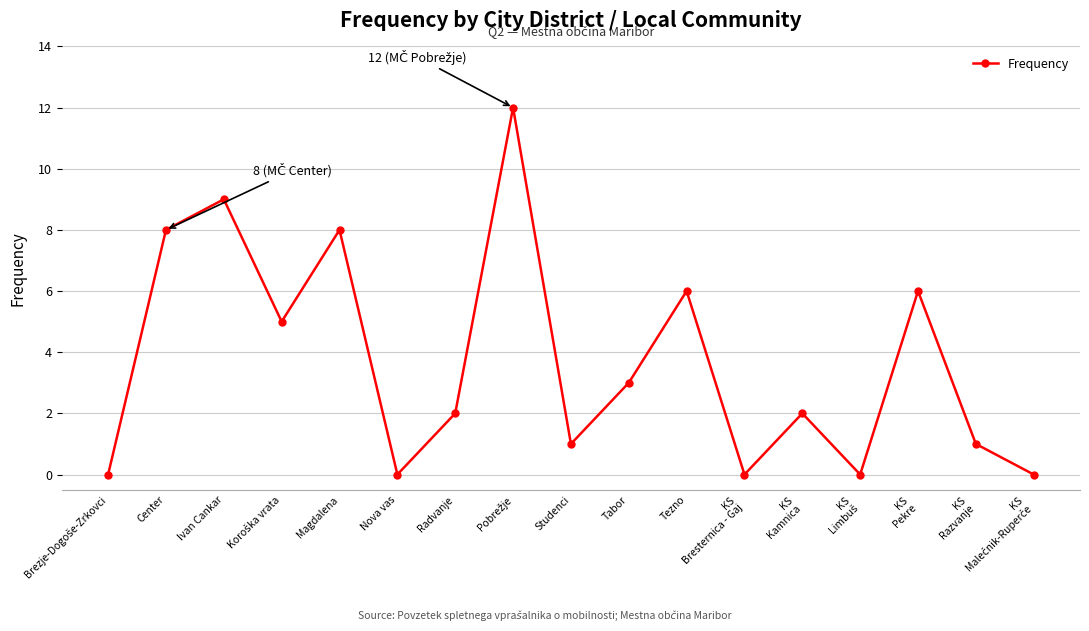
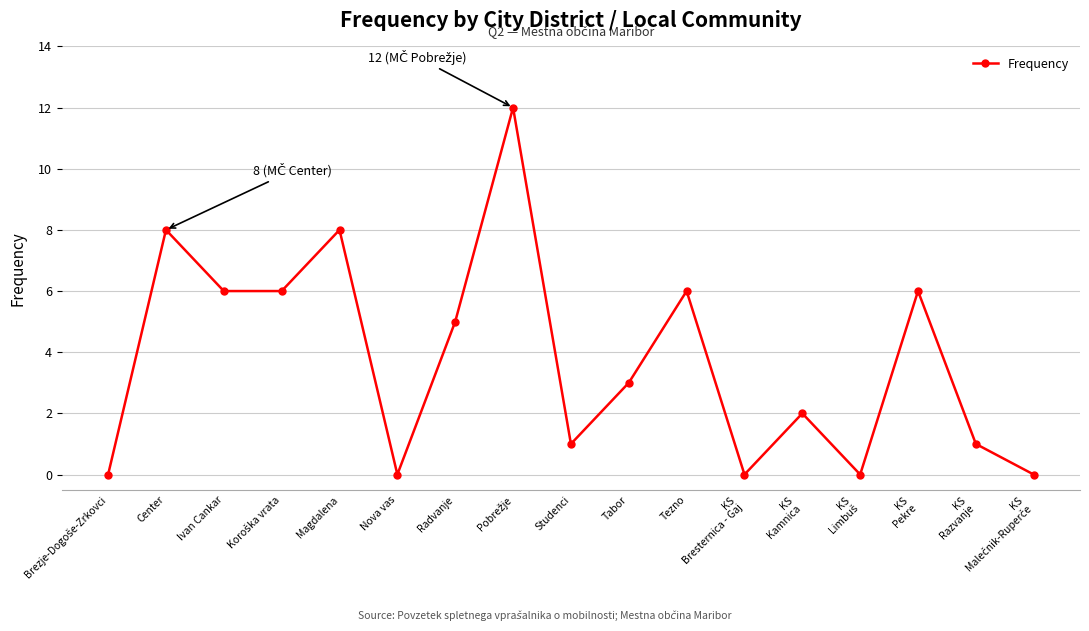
Ivan Cankar: 9 -> 6
Koroška vrata: 5 -> 6
Radvanje: 2 -> 5
